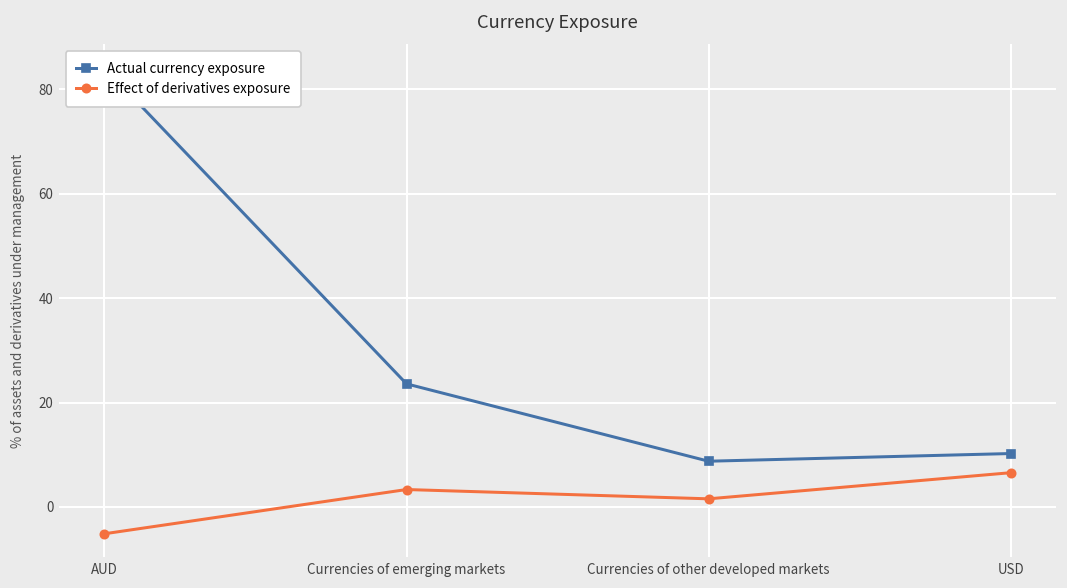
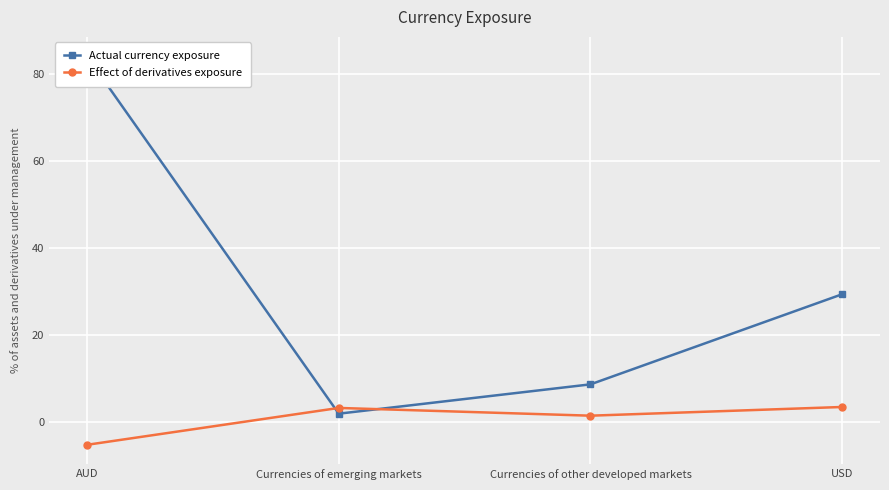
Actual currency exposure, Currencies of emerging markets: 24 -> 2
Actual currency exposure, USD: 10 -> 29
Effect of derivatives exposure, USD: 7 -> 4
